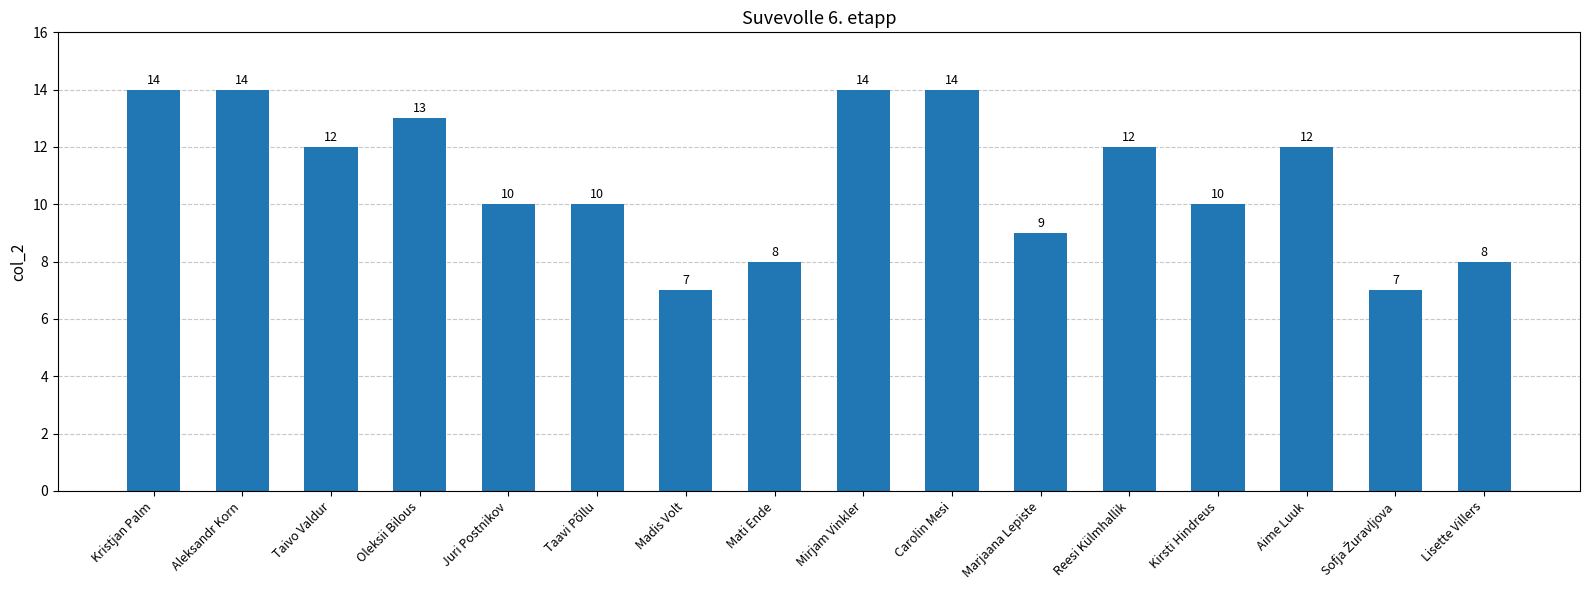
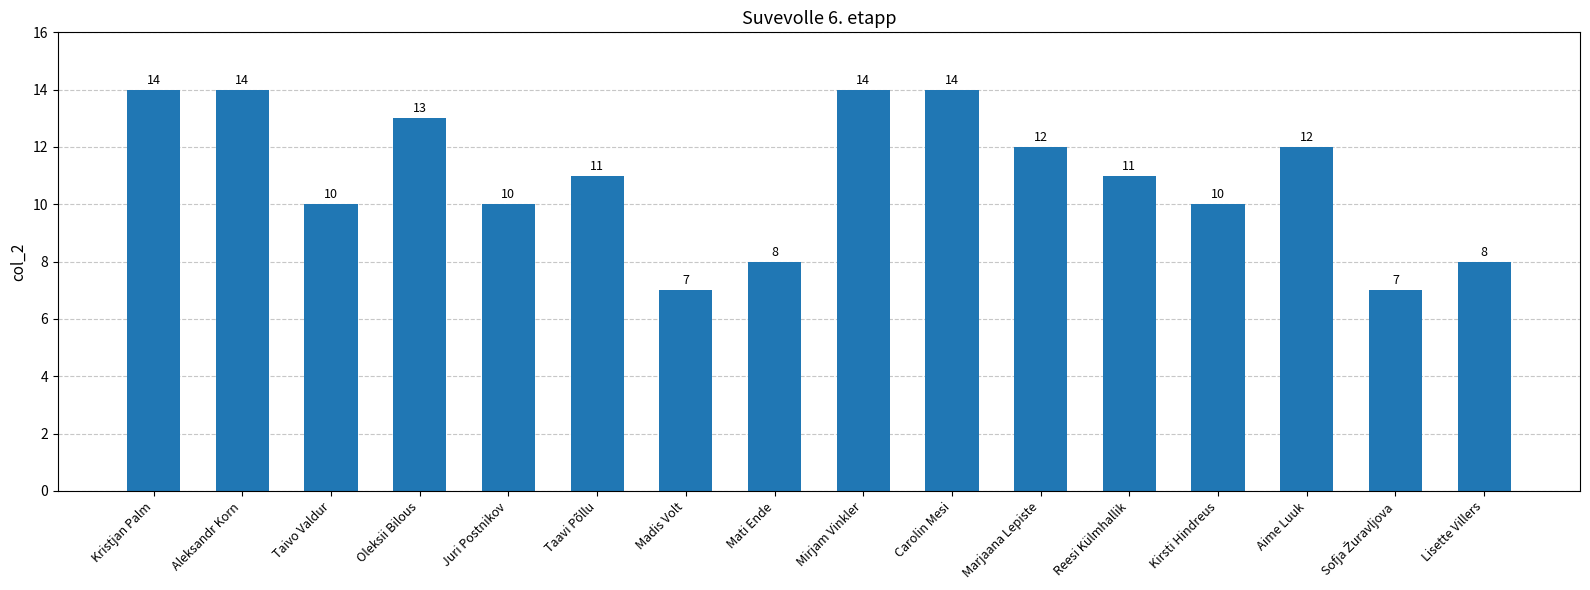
Taivo Valdur: 12 -> 10
Taavi Põllu: 10 -> 11
Marjaana Lepiste: 9 -> 12
Reesi Külmhallik: 12 -> 11
